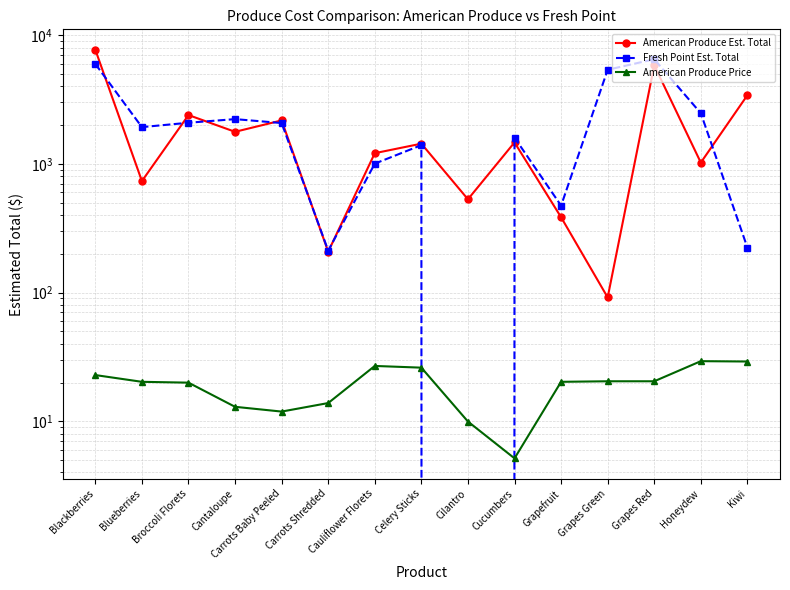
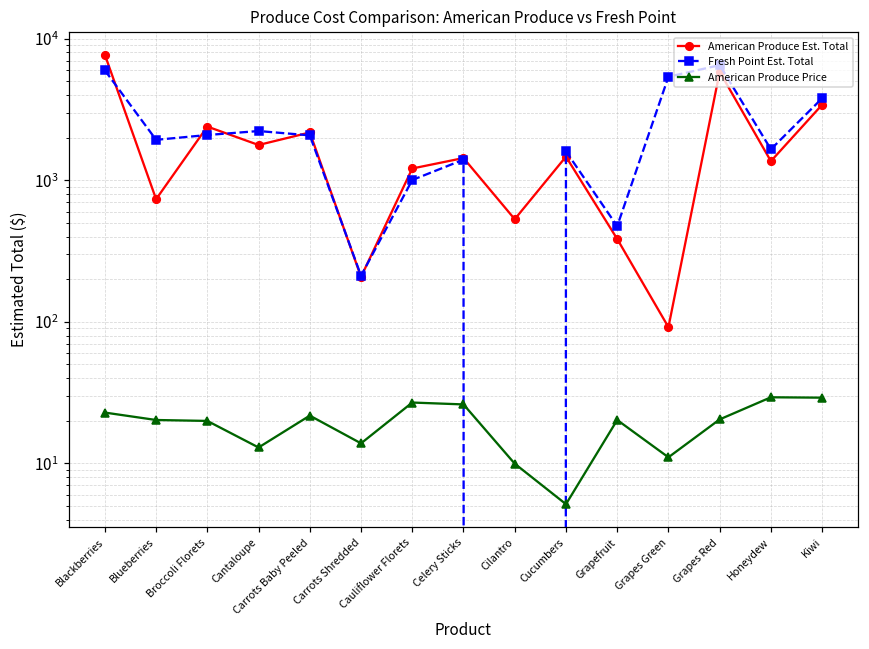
American Produce Price, Carrots Baby Peeled: 12 -> 22
American Produce Price, Grapes Green: 20 -> 11
American Produce Est. Total, Honeydew: 1000 -> 1400
Fresh Point Est. Total, Honeydew: 2500 -> 1700
Fresh Point Est. Total, Kiwi: 220 -> 3800
